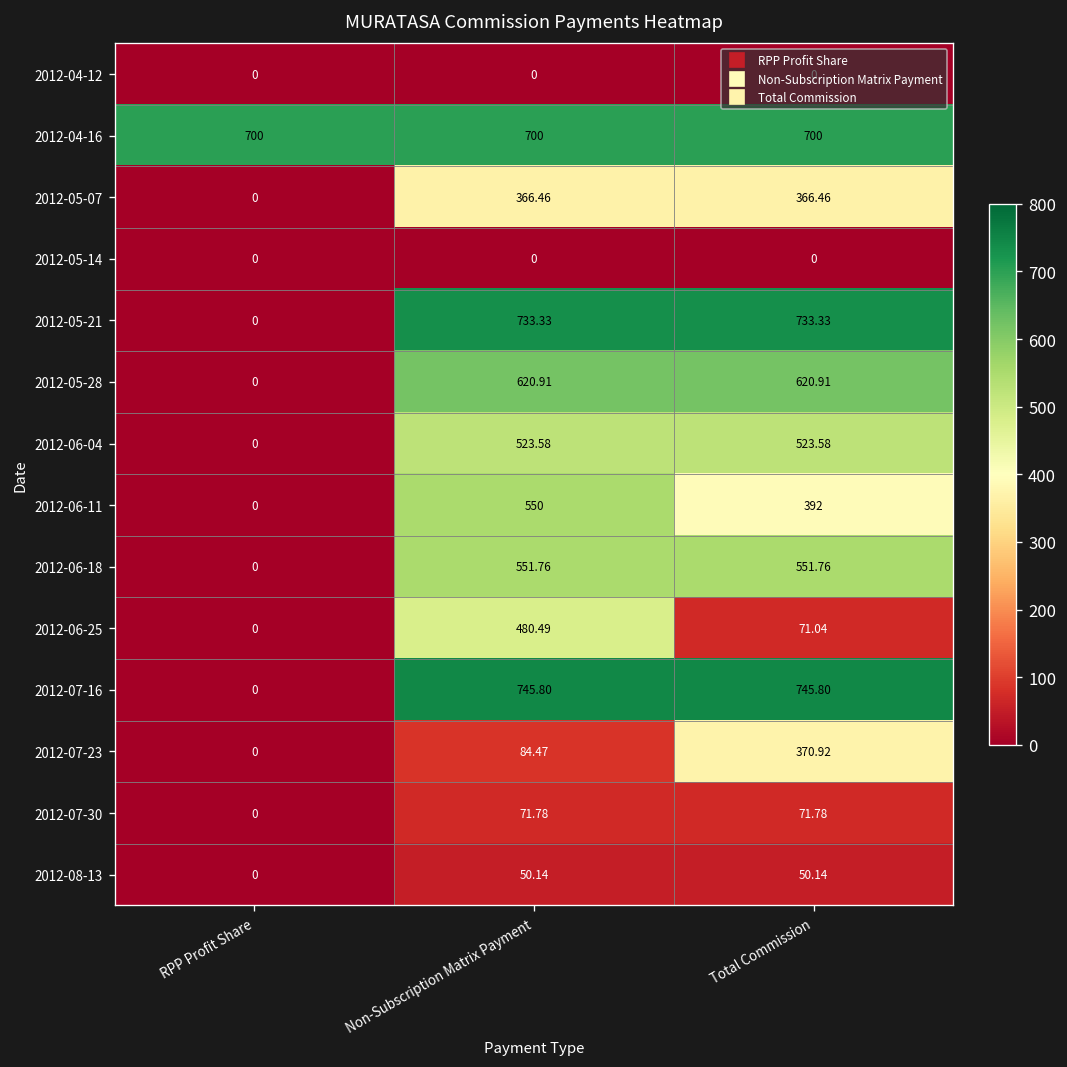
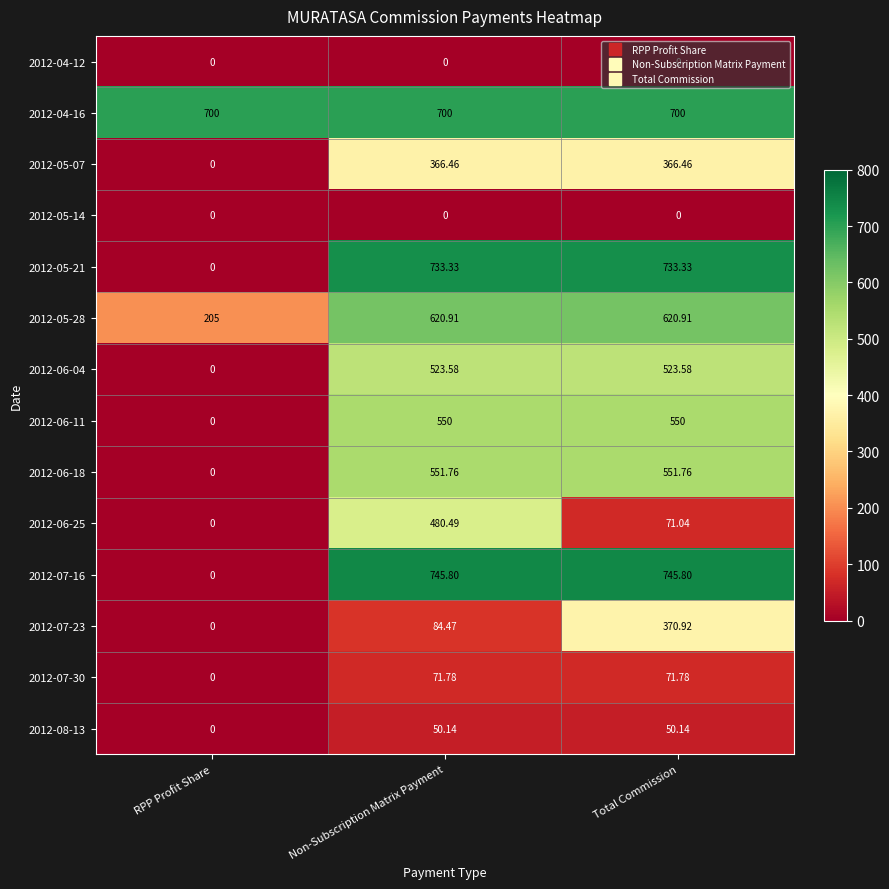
2012-05-28, RPP Profit Share: 0 -> 205
2012-06-11, Total Commission: 392 -> 550
